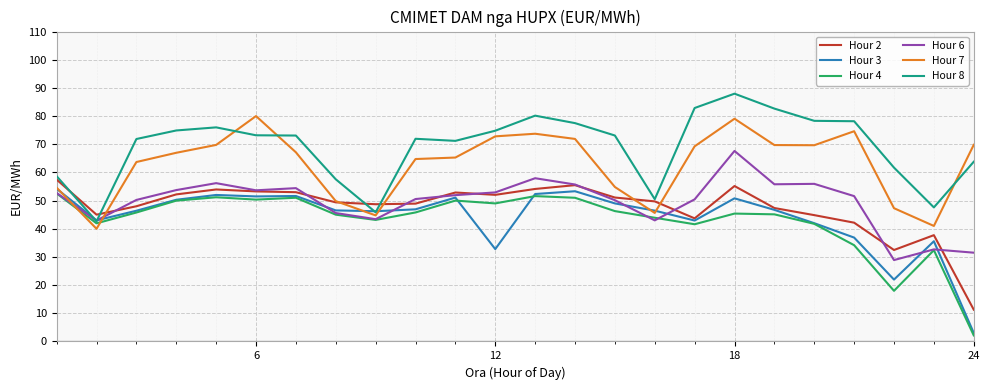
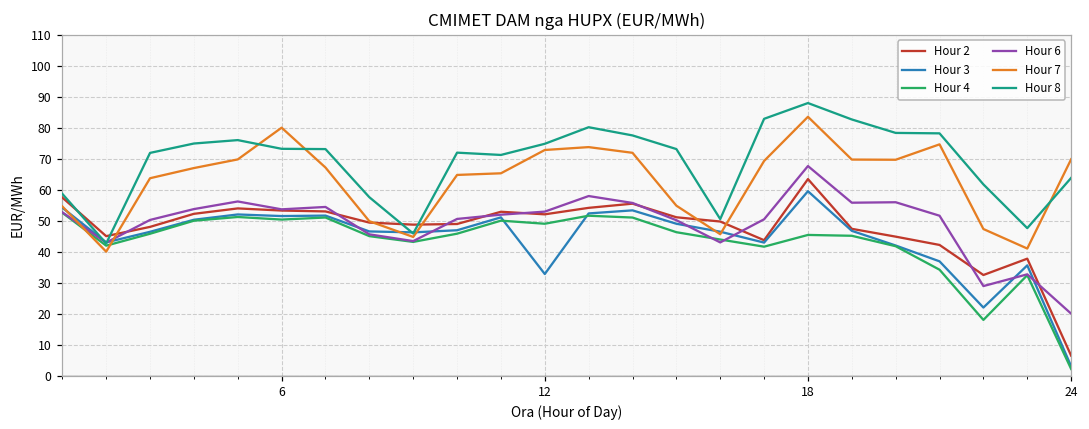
Hour 2, 18: 55 -> 63
Hour 3, 18: 51 -> 60
Hour 7, 18: 79 -> 84
Hour 2, 24: 11 -> 6
Hour 6, 24: 32 -> 20
